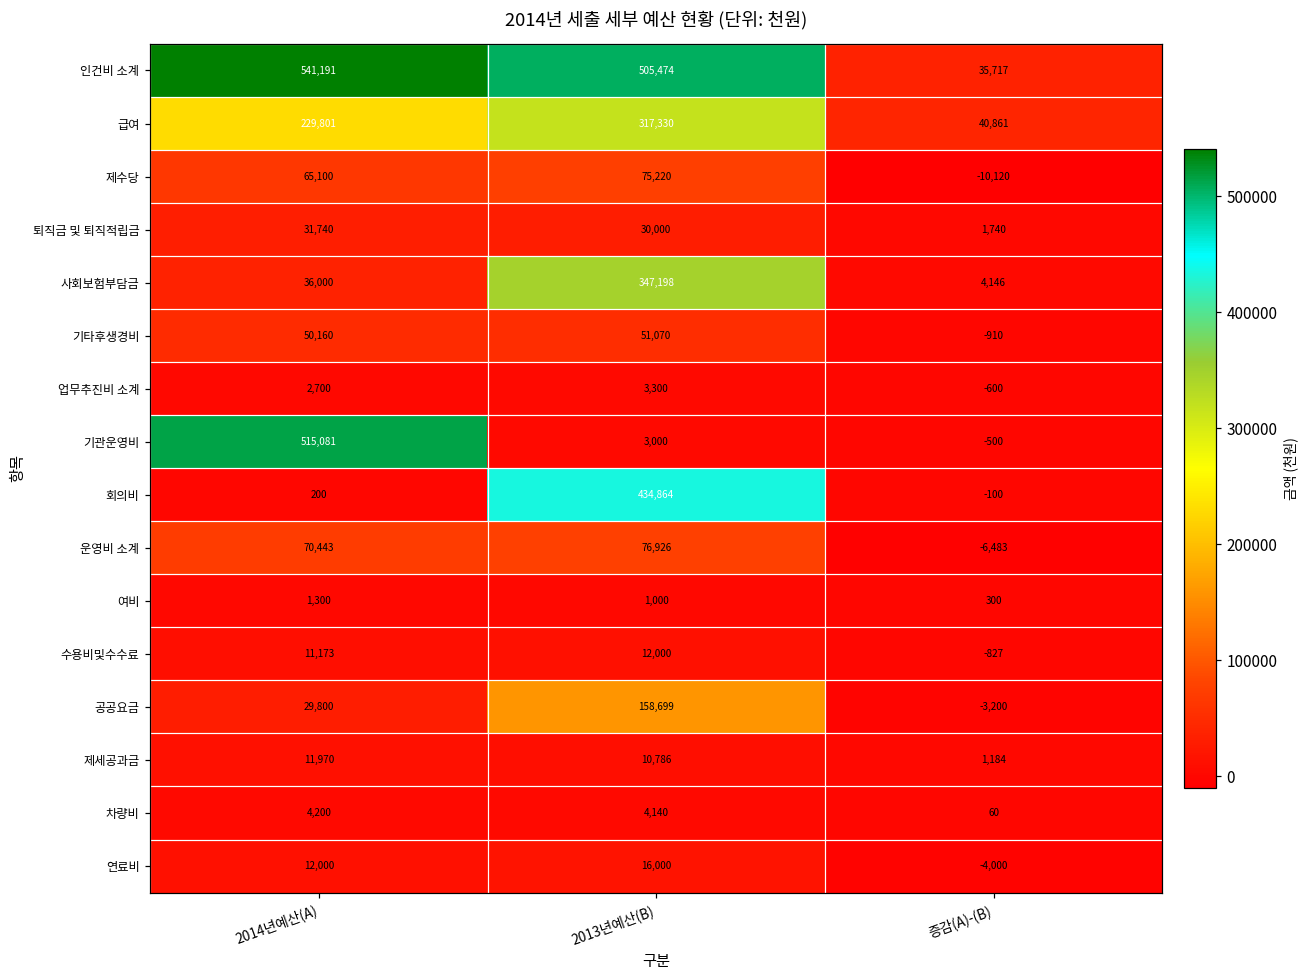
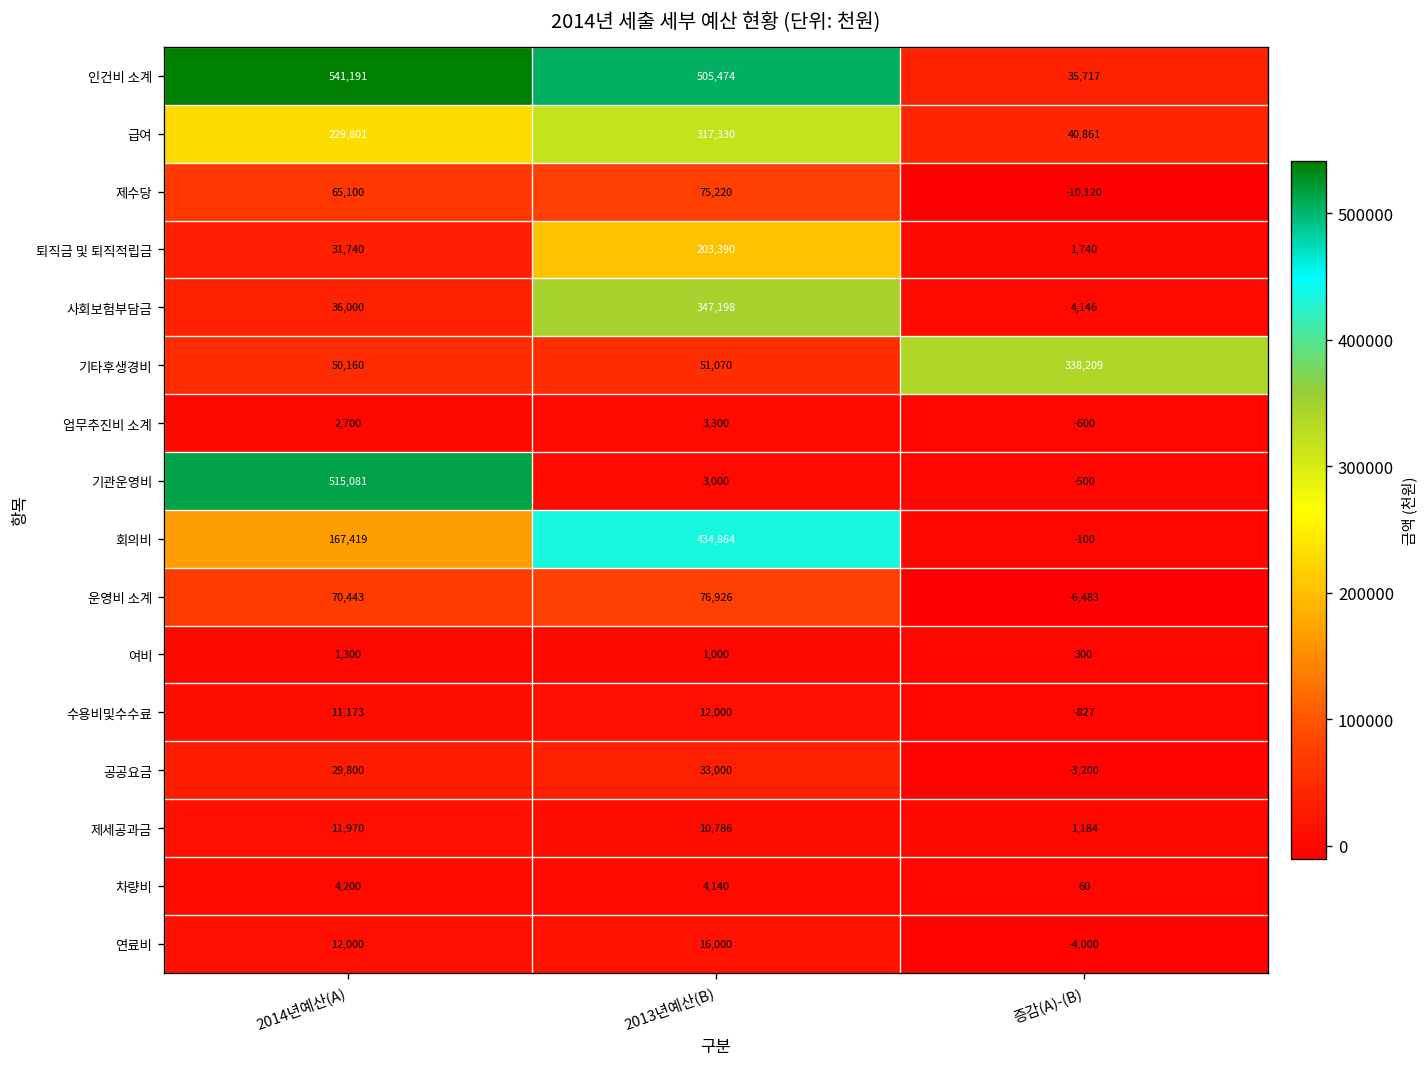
퇴직금 및 퇴직적립금, 2013년예산(B): 30,000 -> 203,390
기타후생경비, 증감(A)-(B): -910 -> 338,209
회의비, 2014년예산(A): 200 -> 167,419
공공요금, 2013년예산(B): 158,699 -> 33,000
